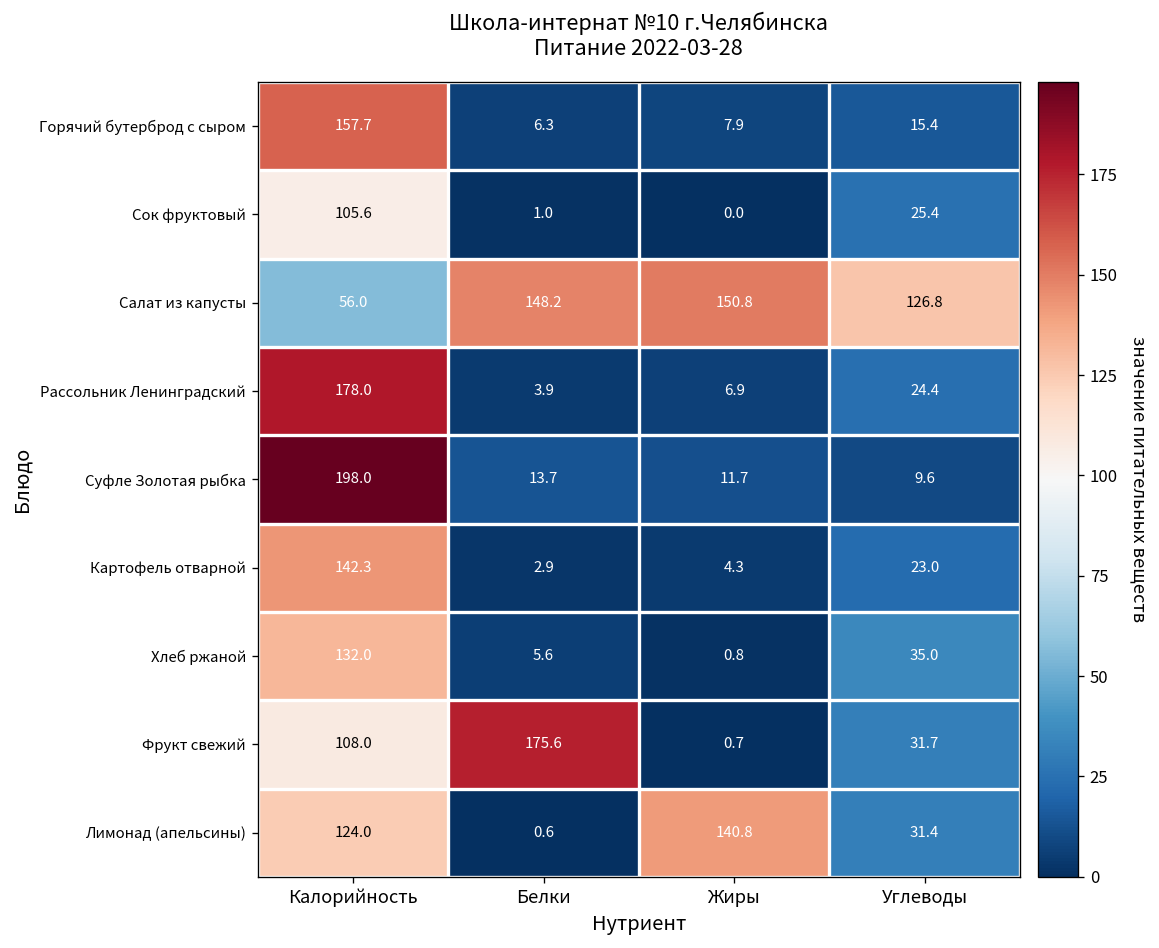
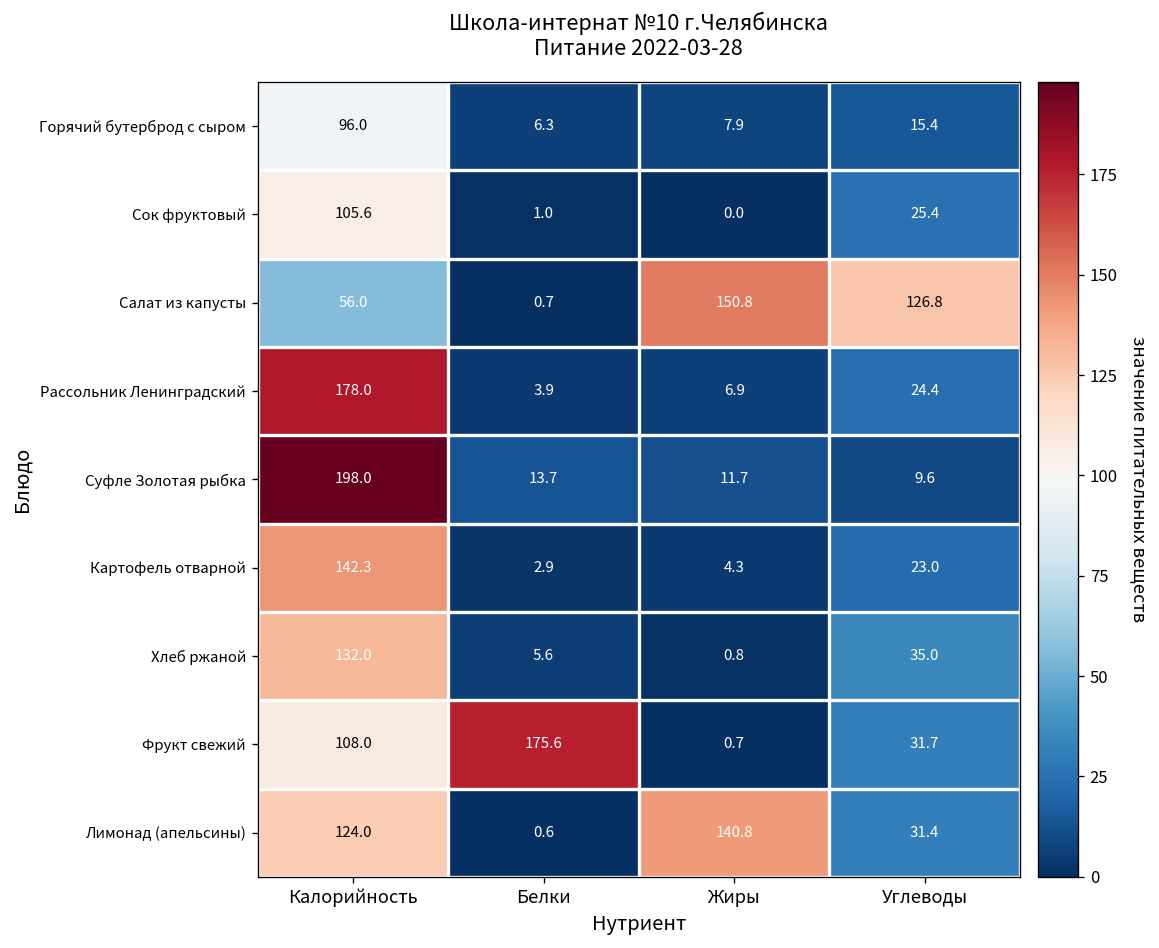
Горячий бутерброд с сыром, Калорийность: 157.7 -> 96.0
Салат из капусты, Белки: 148.2 -> 0.7
